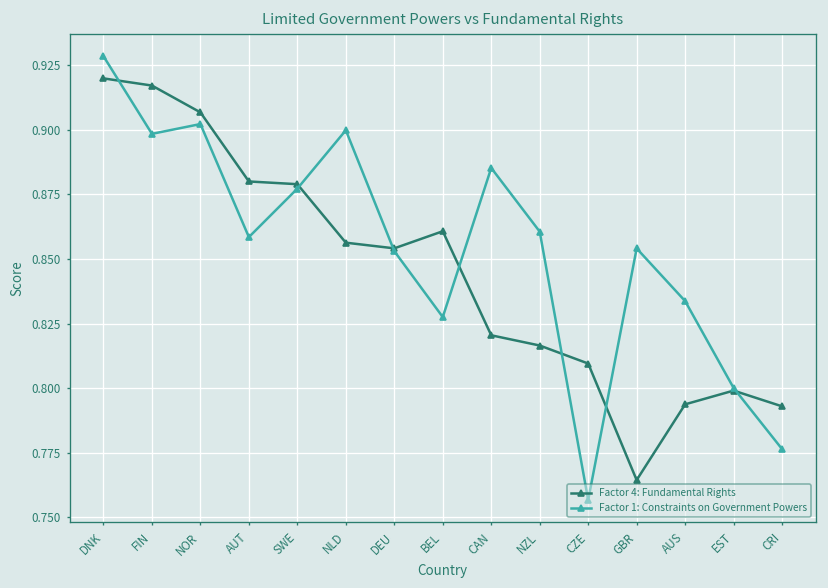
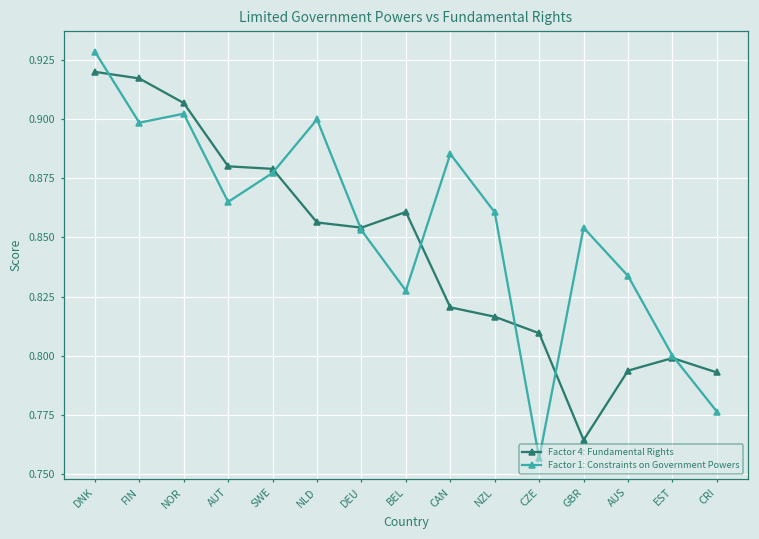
Factor 1: Constraints on Government Powers, AUT: 0.858 -> 0.865
